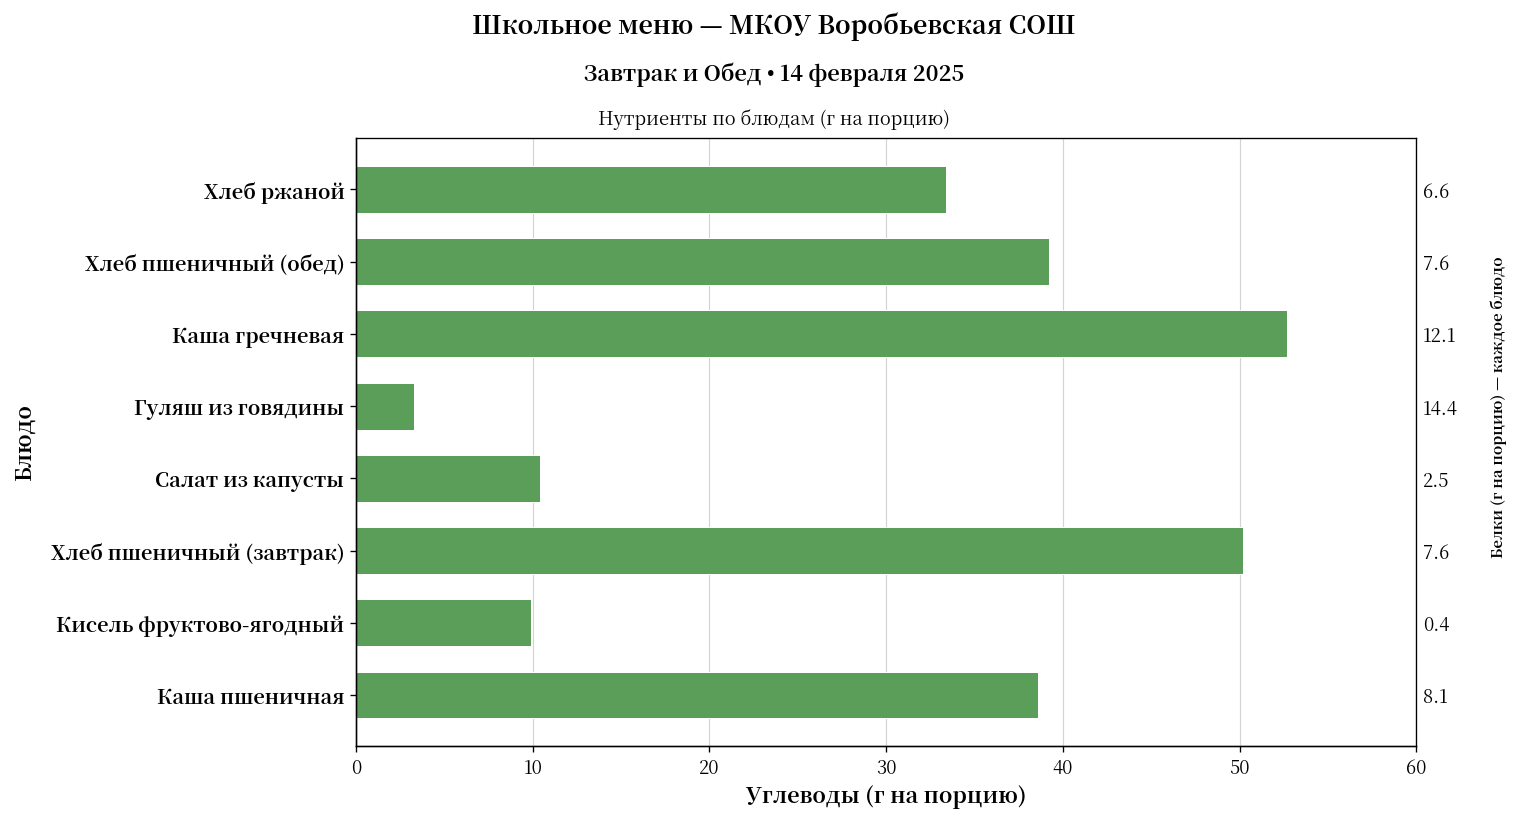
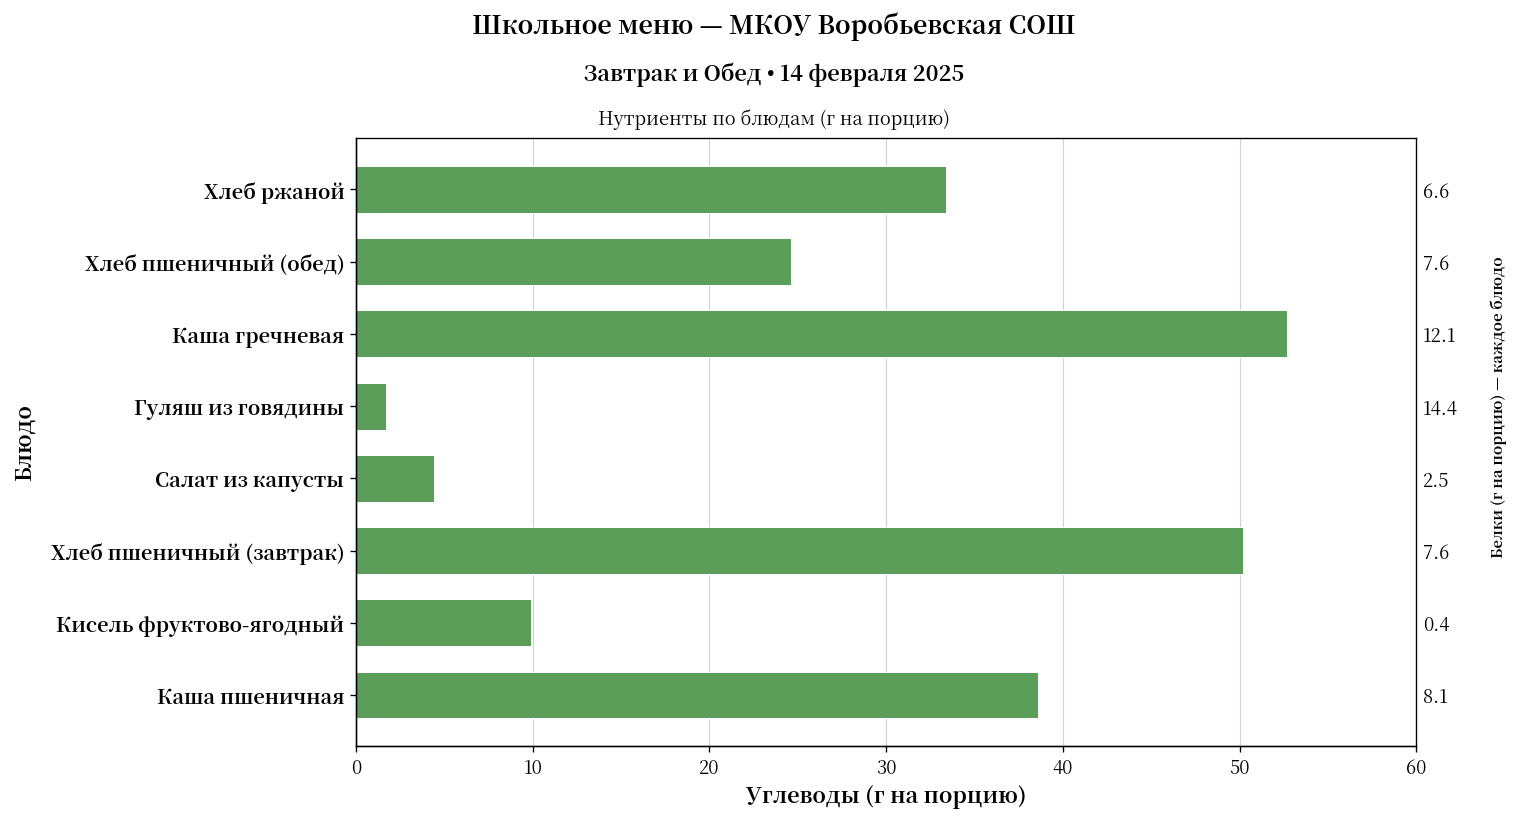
Хлеб пшеничный (обед): 39.2 -> 24.6
Гуляш из говядины: 3.3 -> 1.7
Салат из капусты: 10.4 -> 4.4
